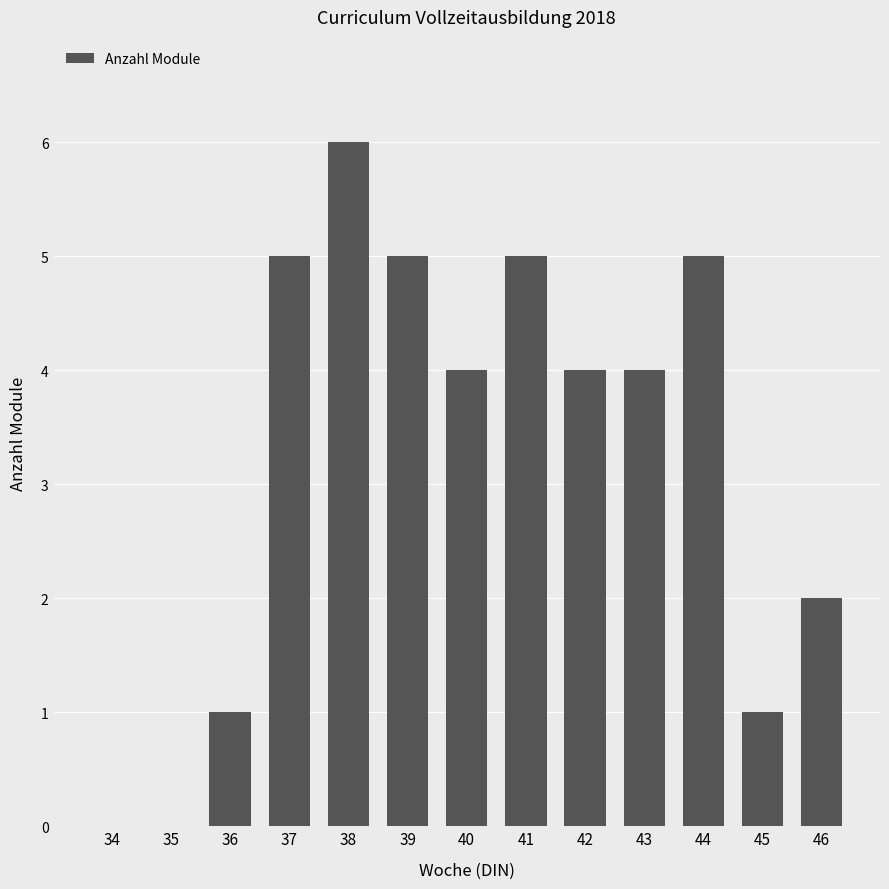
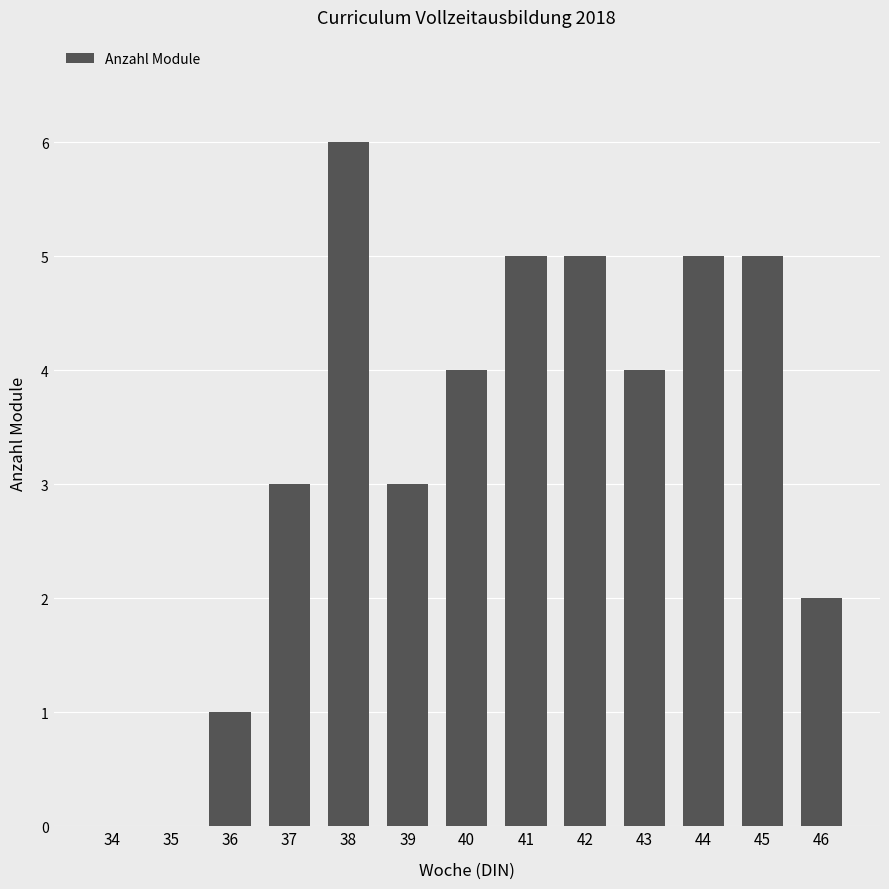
37: 5 -> 3
39: 5 -> 3
42: 4 -> 5
45: 1 -> 5
